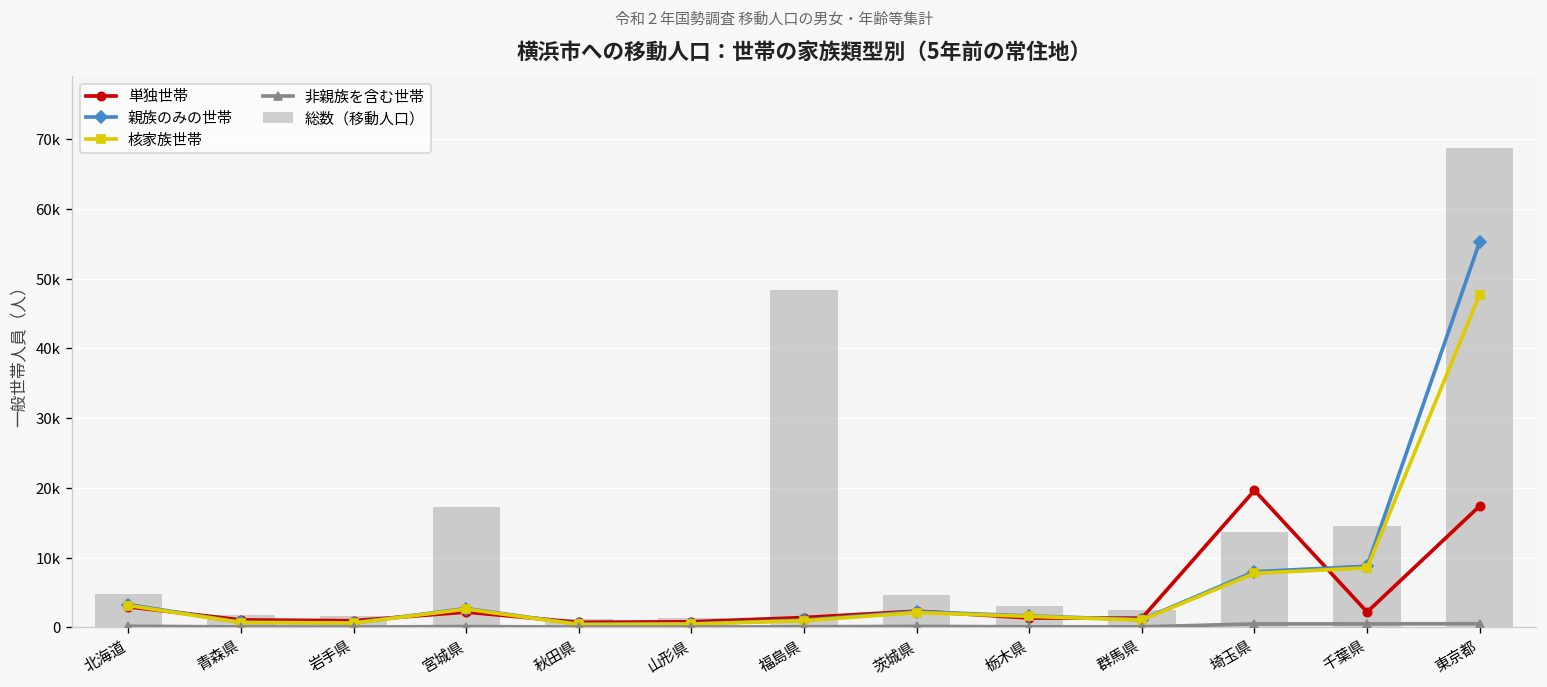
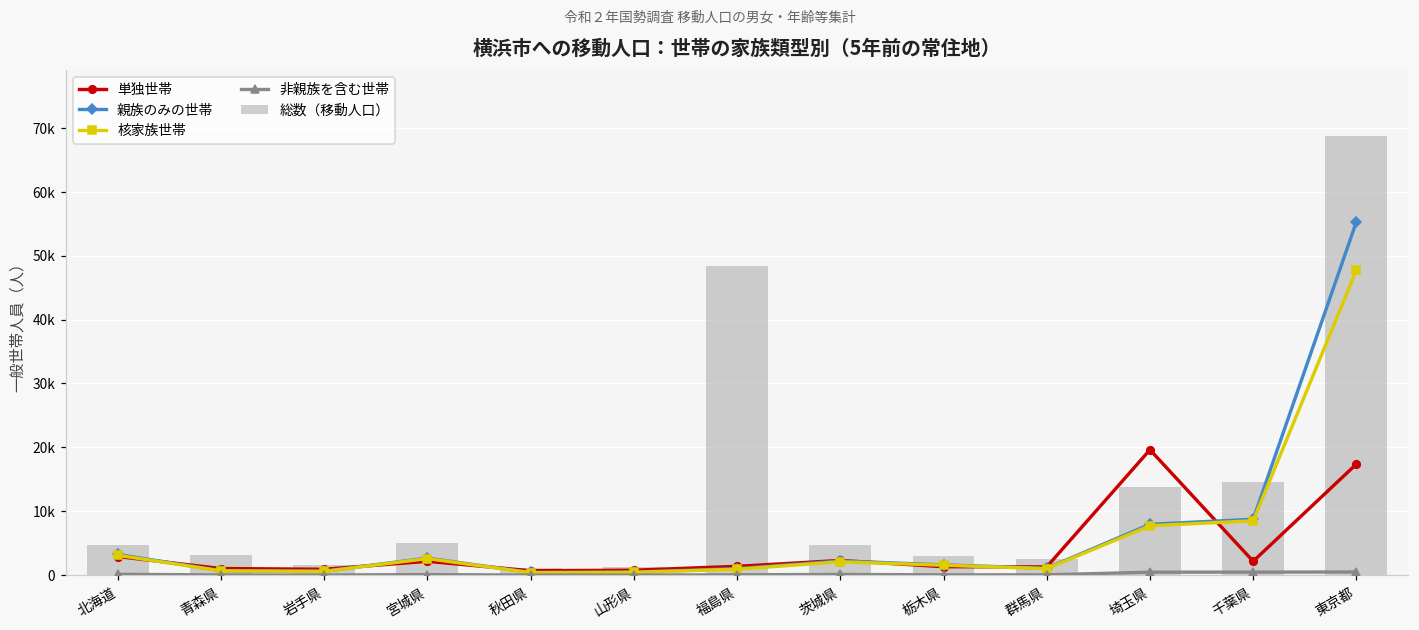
総数（移動人口）, 青森県: 2000 -> 3000
総数（移動人口）, 宮城県: 17000 -> 5000
